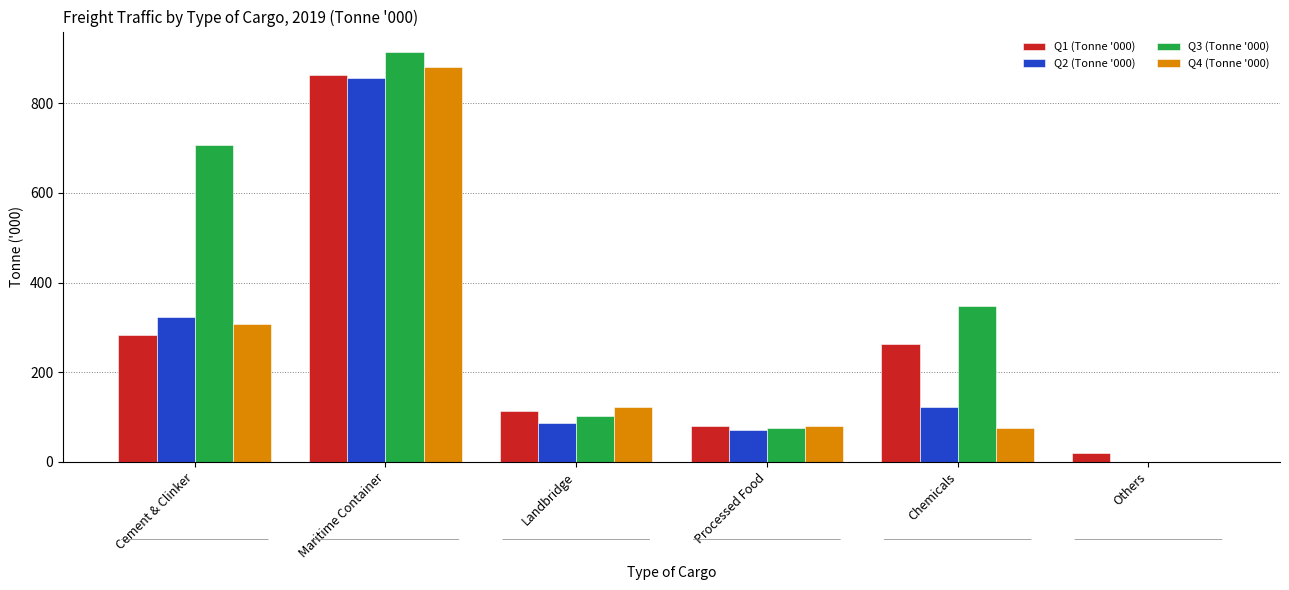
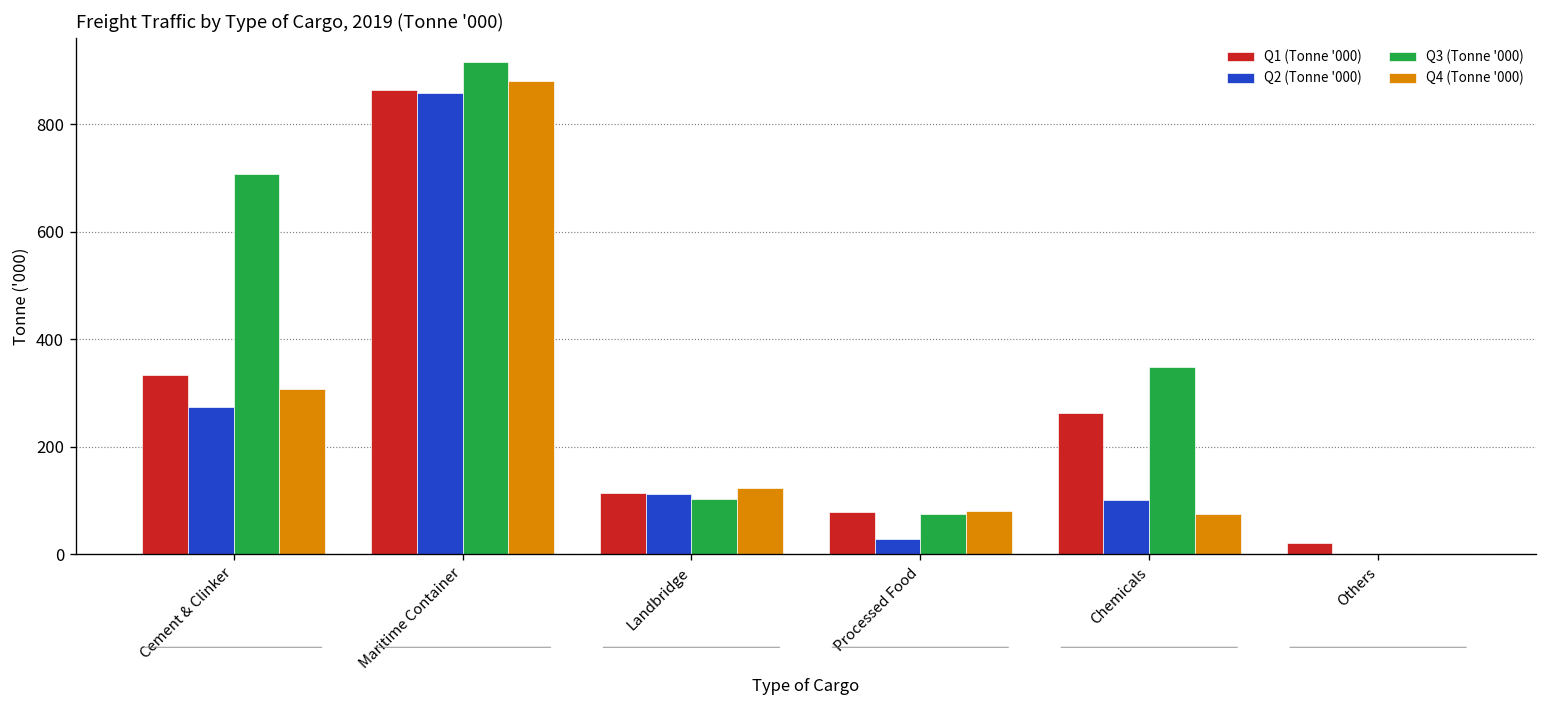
Q1 (Tonne '000), Cement & Clinker: 280 -> 330
Q2 (Tonne '000), Cement & Clinker: 320 -> 270
Q2 (Tonne '000), Landbridge: 90 -> 110
Q2 (Tonne '000), Processed Food: 70 -> 30
Q2 (Tonne '000), Chemicals: 120 -> 100
